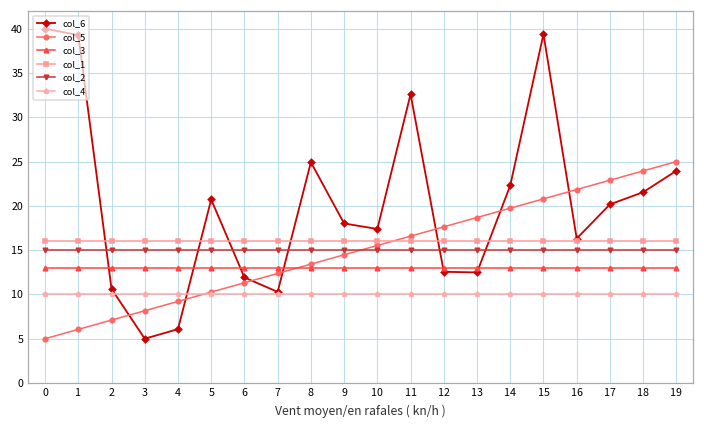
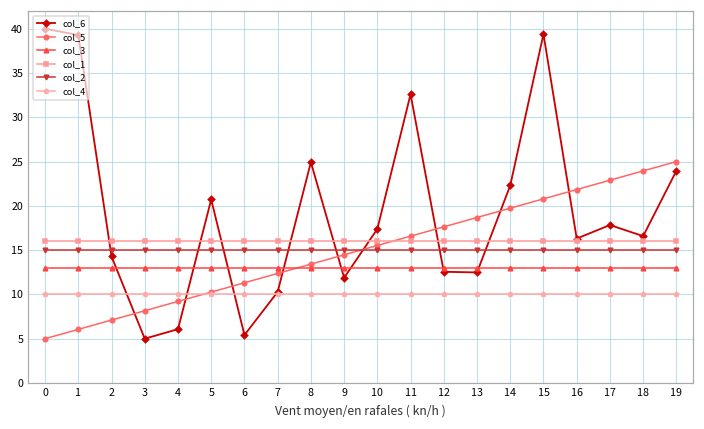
col_6, 2: 11 -> 14
col_6, 6: 12 -> 5
col_6, 9: 18 -> 12
col_6, 17: 20 -> 18
col_6, 18: 22 -> 17
